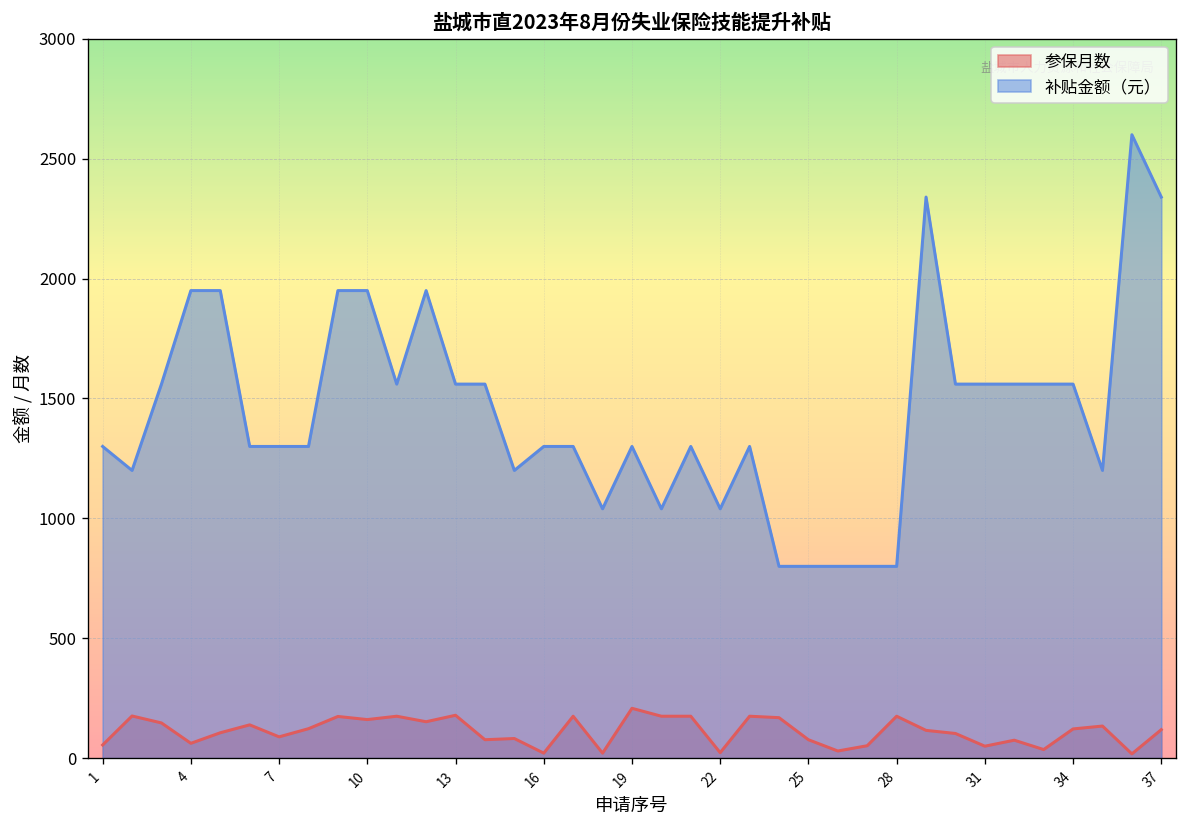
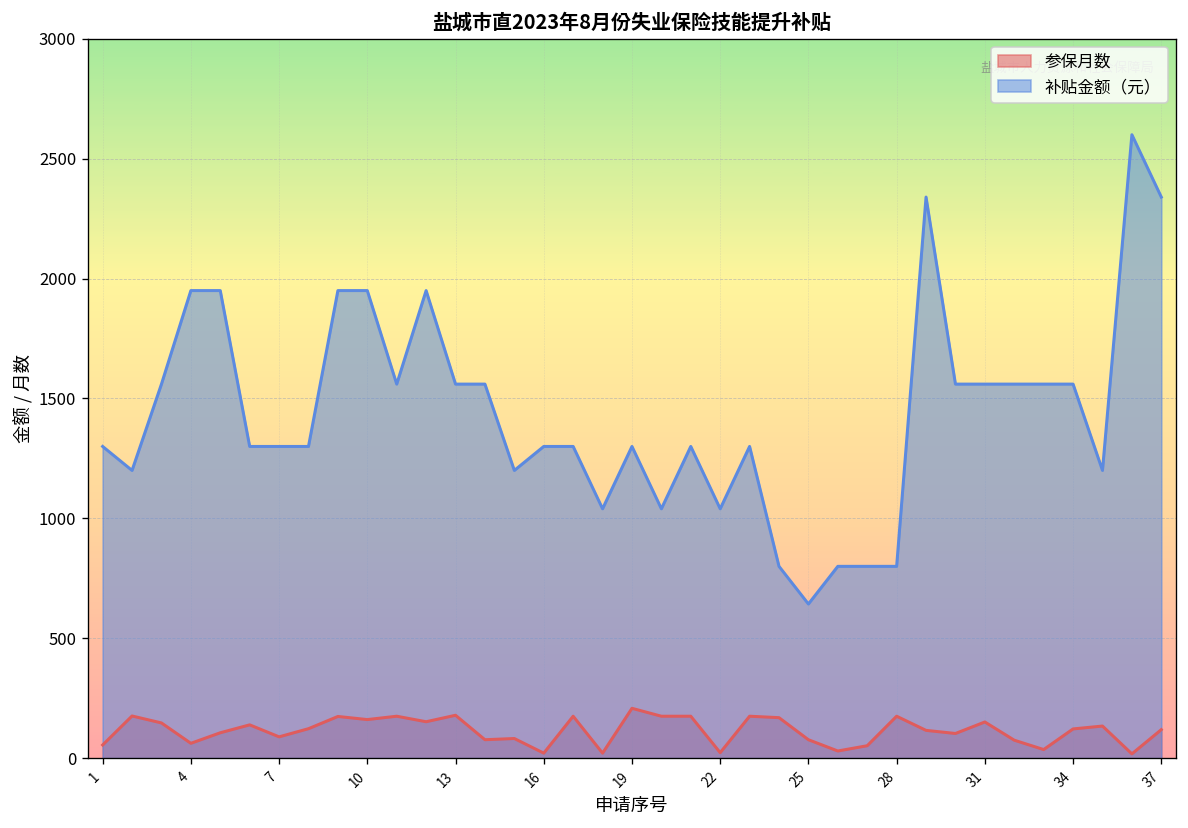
补贴金额（元）, 25: 800 -> 640
参保月数, 31: 50 -> 150
